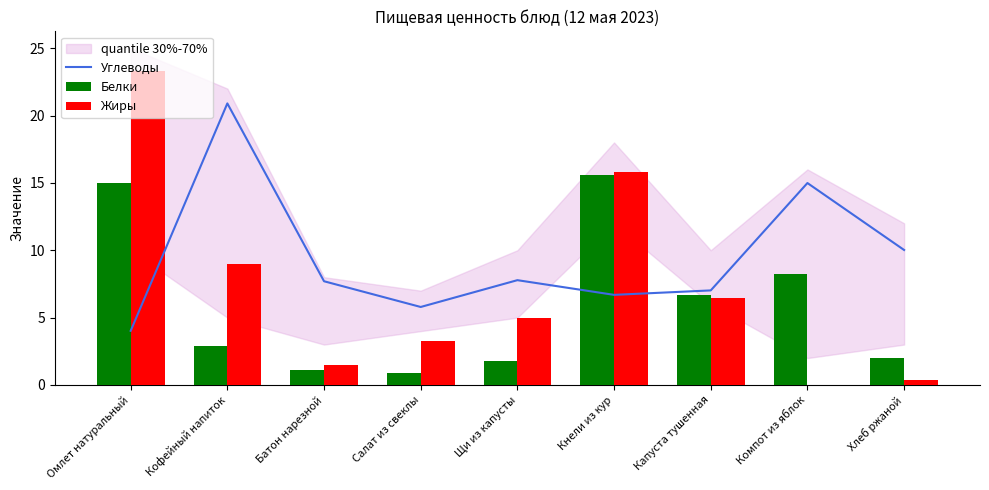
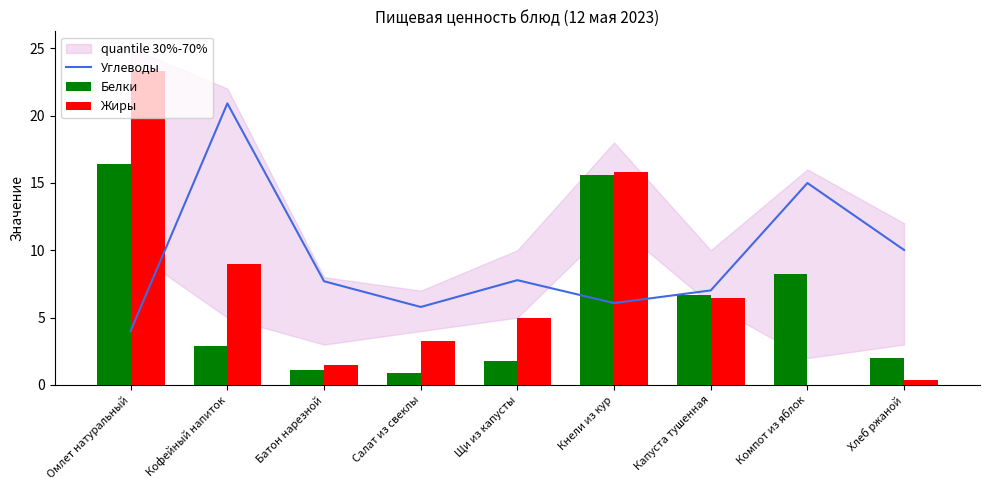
Белки, Омлет натуральный: 15.0 -> 16.4
Углеводы, Кнели из кур: 6.7 -> 6.1
